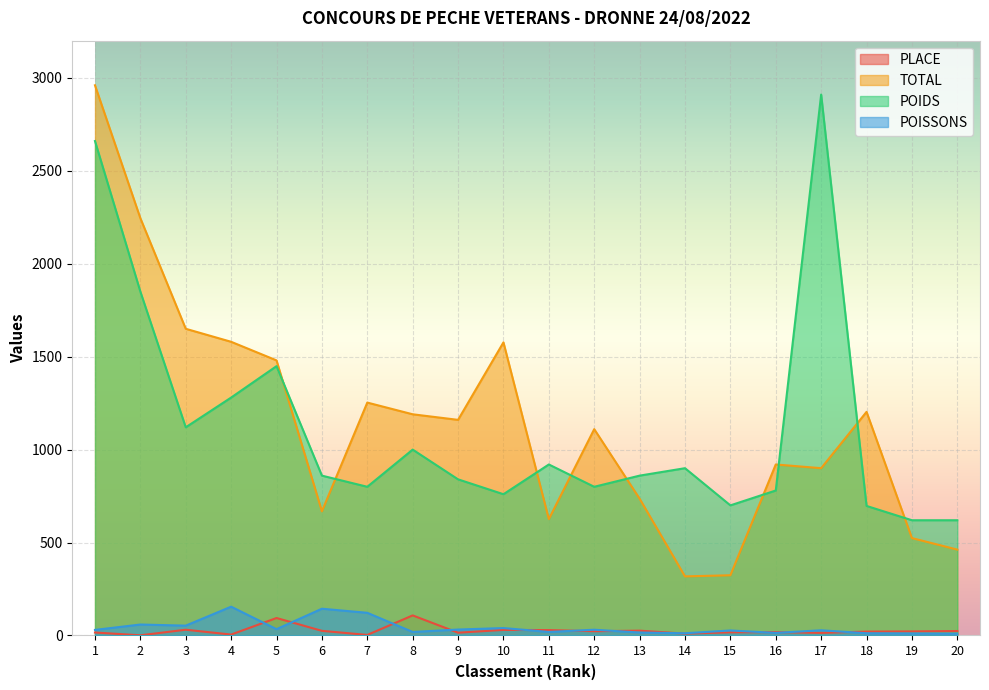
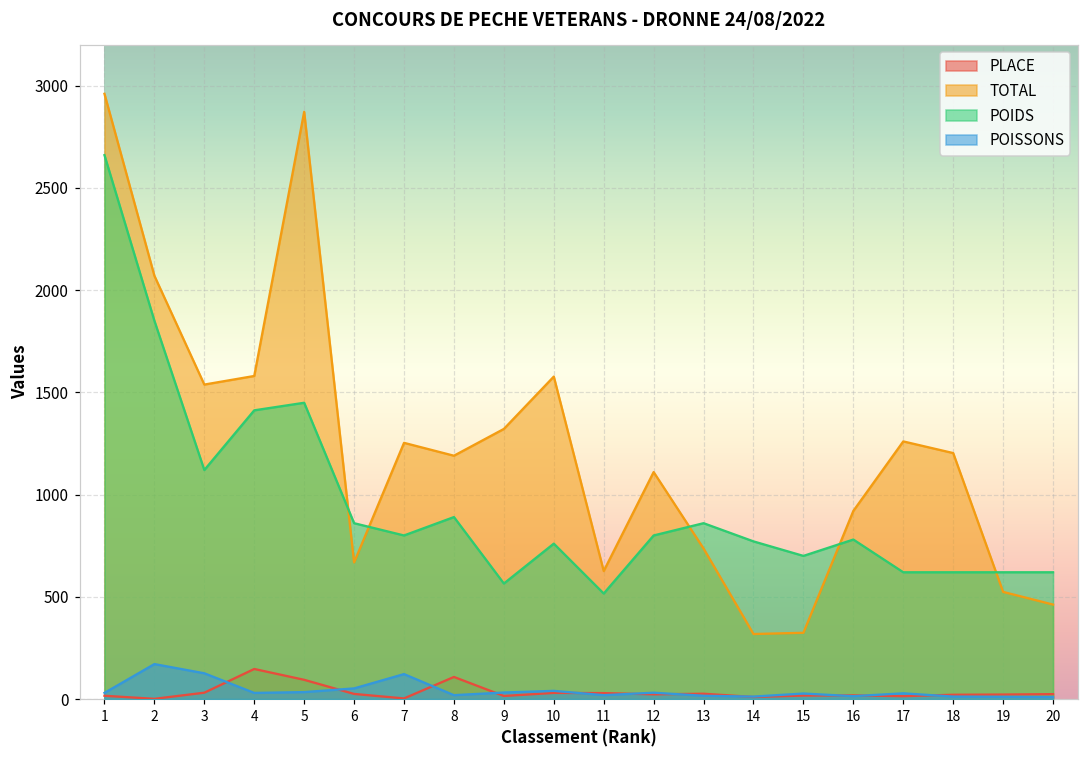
TOTAL, 2: 2250 -> 2070
POISSONS, 2: 60 -> 170
TOTAL, 3: 1650 -> 1540
POISSONS, 3: 50 -> 130
PLACE, 4: 10 -> 150
POIDS, 4: 1280 -> 1410
POISSONS, 4: 160 -> 30
TOTAL, 5: 1480 -> 2870
POISSONS, 6: 140 -> 50
POIDS, 8: 1000 -> 890
TOTAL, 9: 1160 -> 1320
POIDS, 9: 840 -> 570
POIDS, 11: 920 -> 520
POIDS, 14: 900 -> 770
TOTAL, 17: 900 -> 1260
POIDS, 17: 2910 -> 620
POIDS, 18: 700 -> 620
